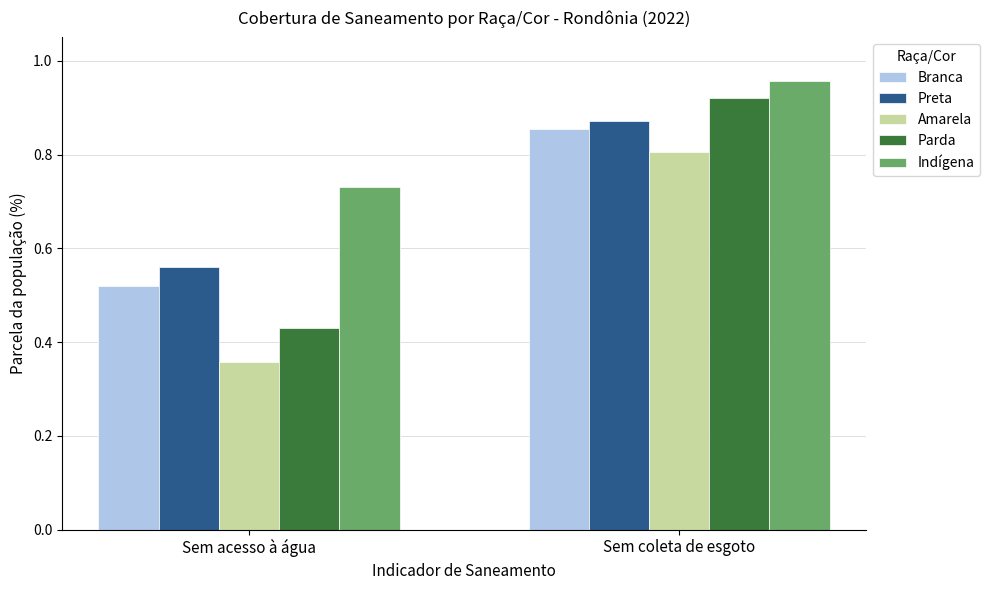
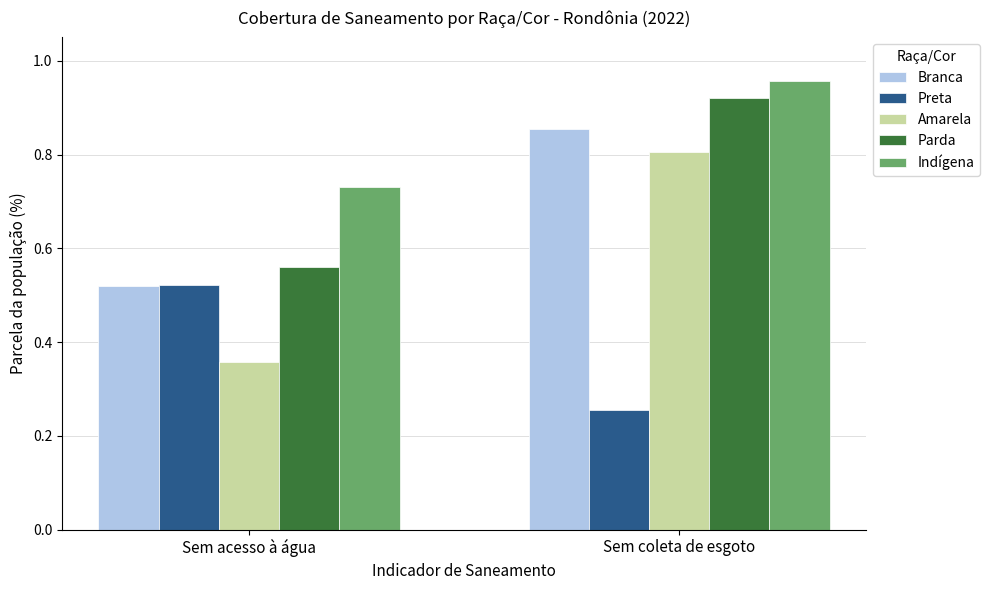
Preta, Sem acesso à água: 0.56 -> 0.52
Parda, Sem acesso à água: 0.43 -> 0.56
Preta, Sem coleta de esgoto: 0.87 -> 0.26
